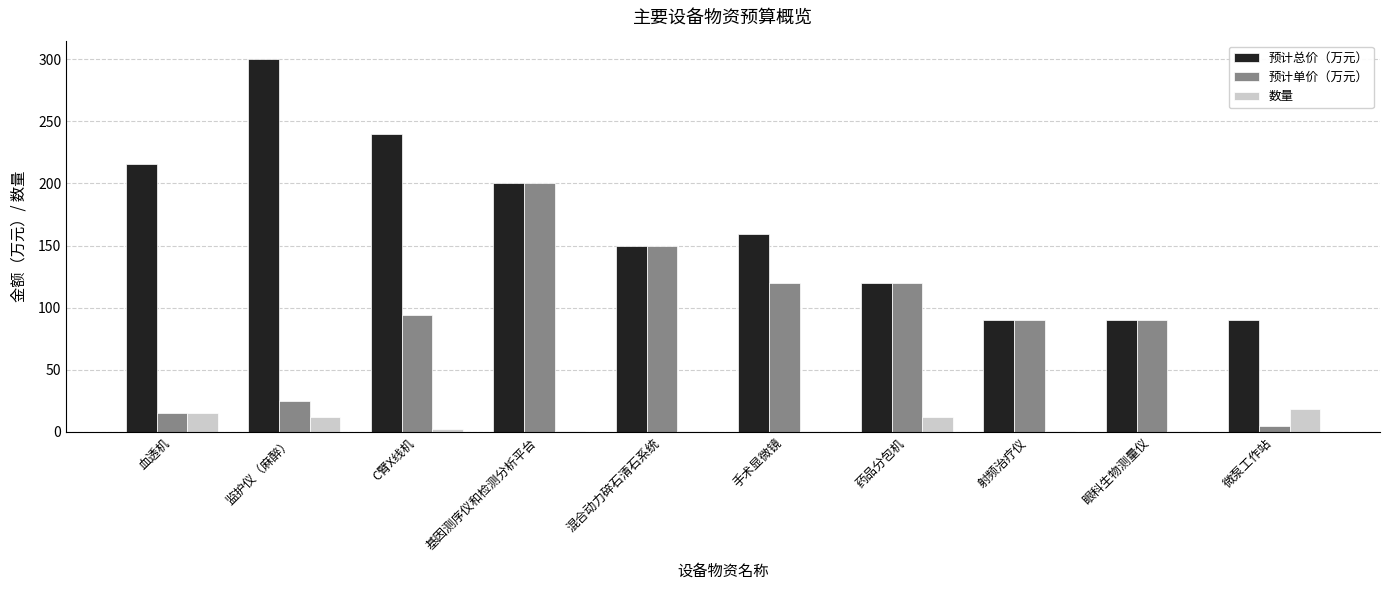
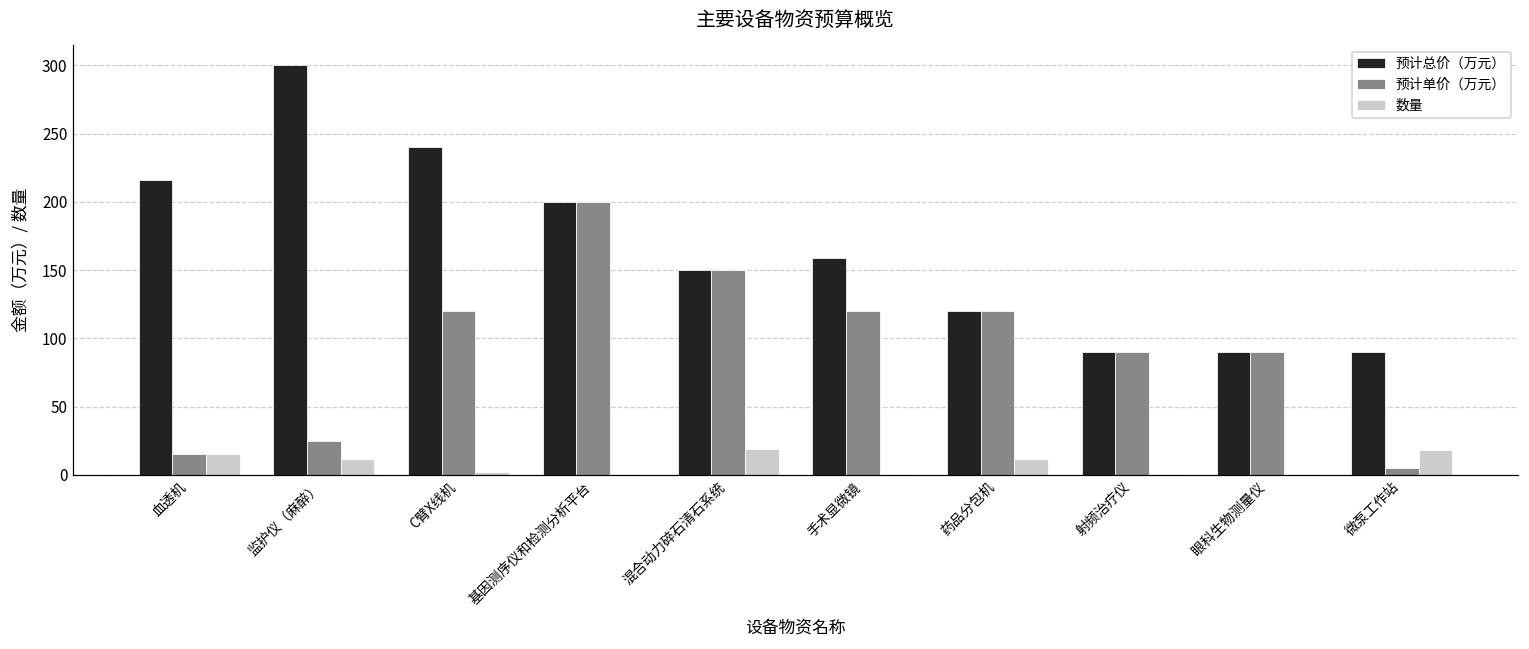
预计单价（万元）, C臂X线机: 94 -> 120
数量, 混合动力碎石清石系统: 1 -> 19
